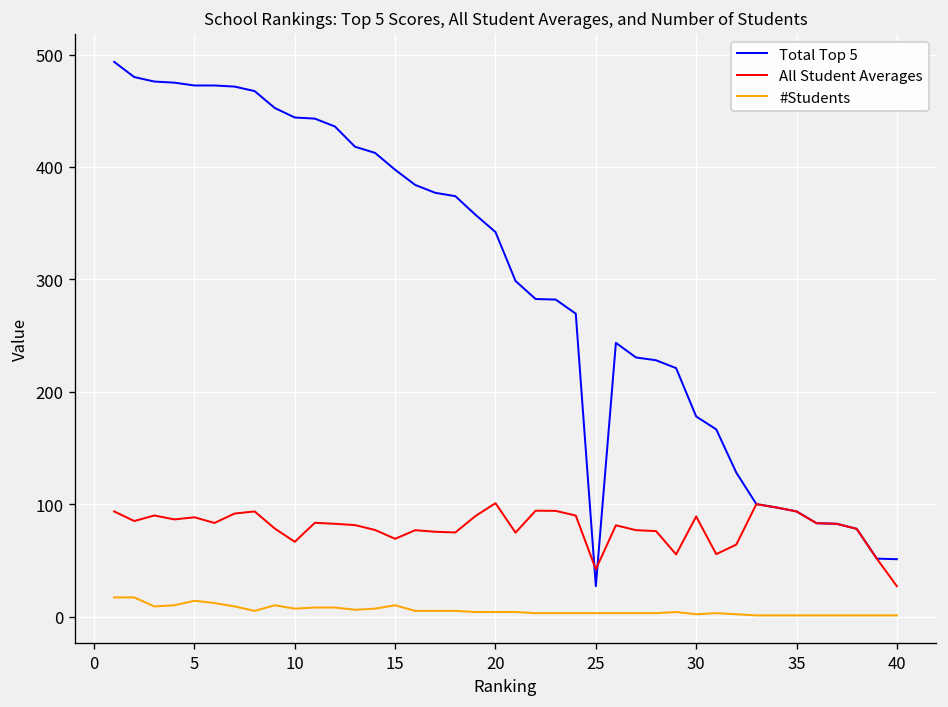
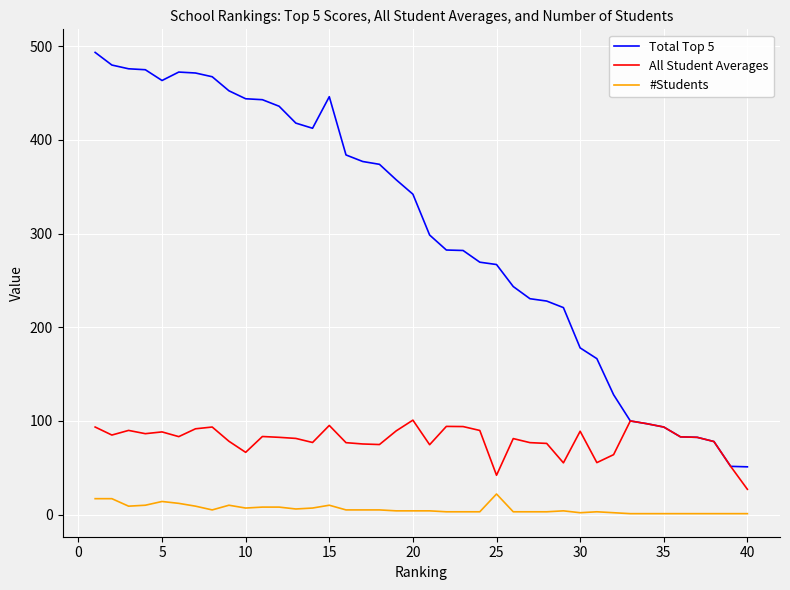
Total Top 5, 5: 470 -> 460
Total Top 5, 15: 400 -> 450
All Student Averages, 15: 70 -> 100
Total Top 5, 25: 30 -> 270
#Students, 25: 0 -> 20
